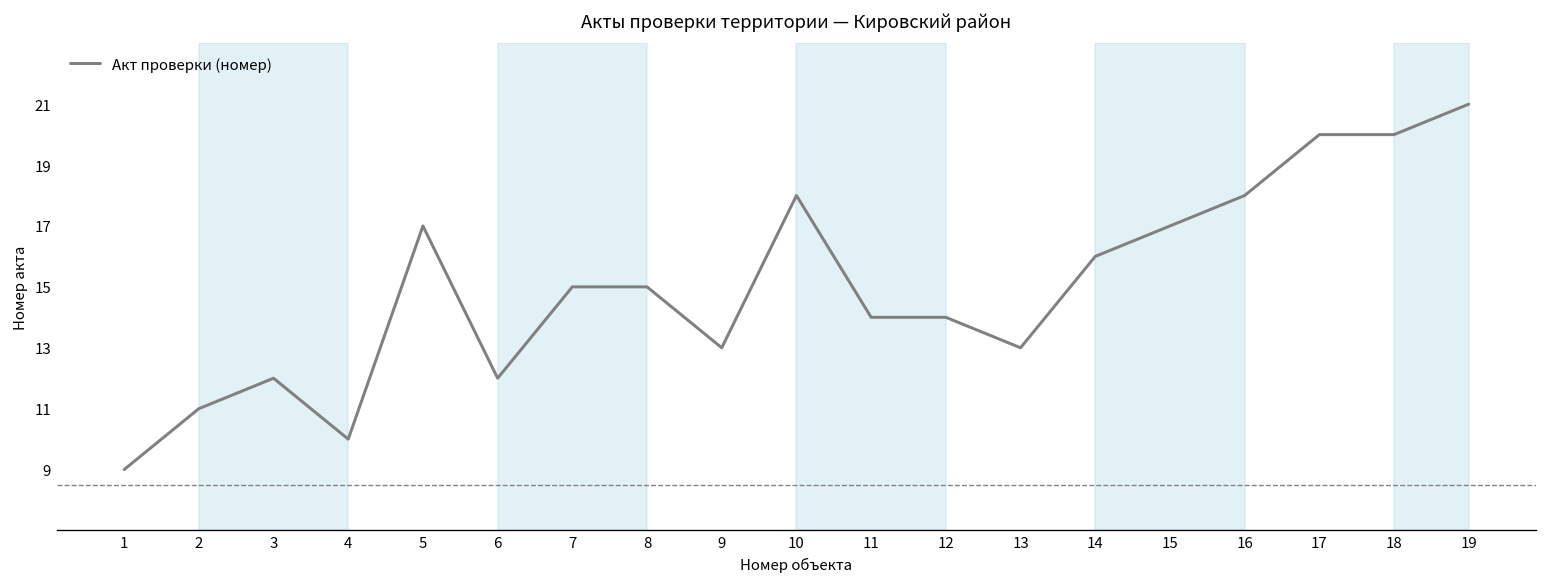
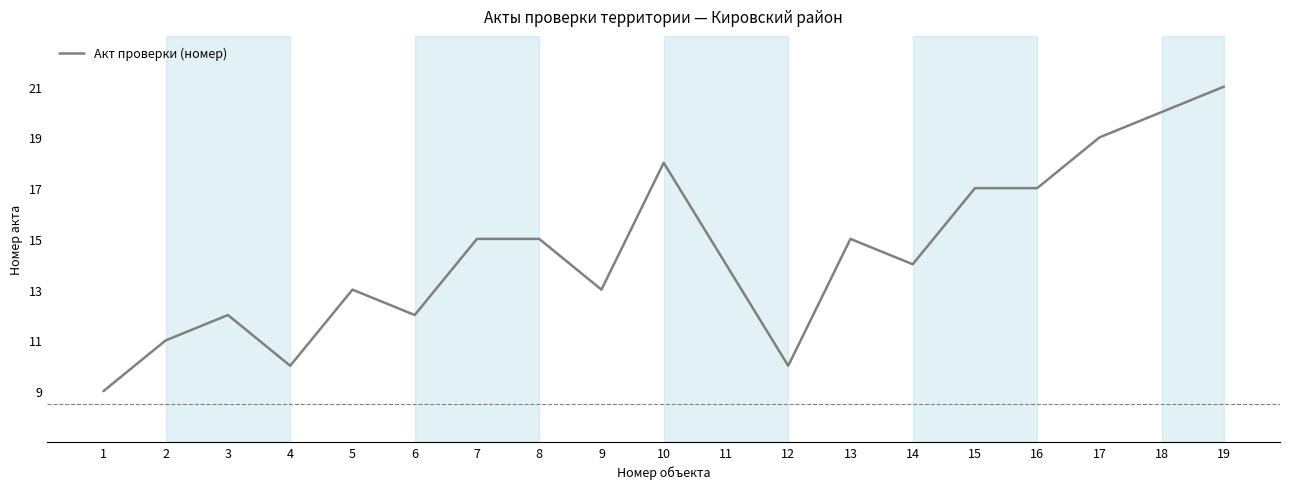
5: 17 -> 13
12: 14 -> 10
13: 13 -> 15
14: 16 -> 14
16: 18 -> 17
17: 20 -> 19
